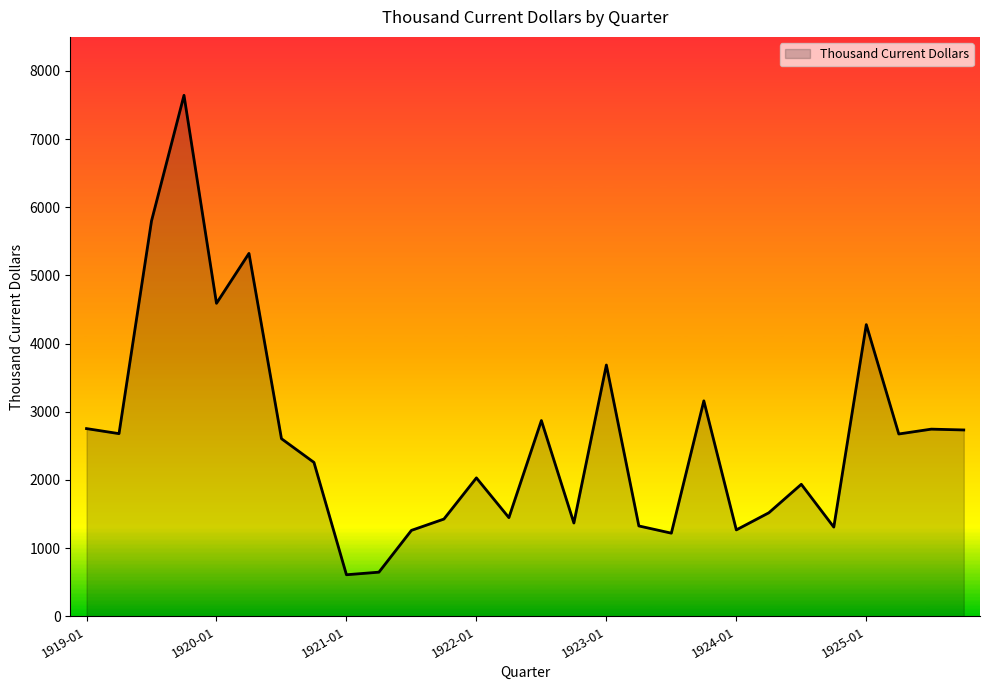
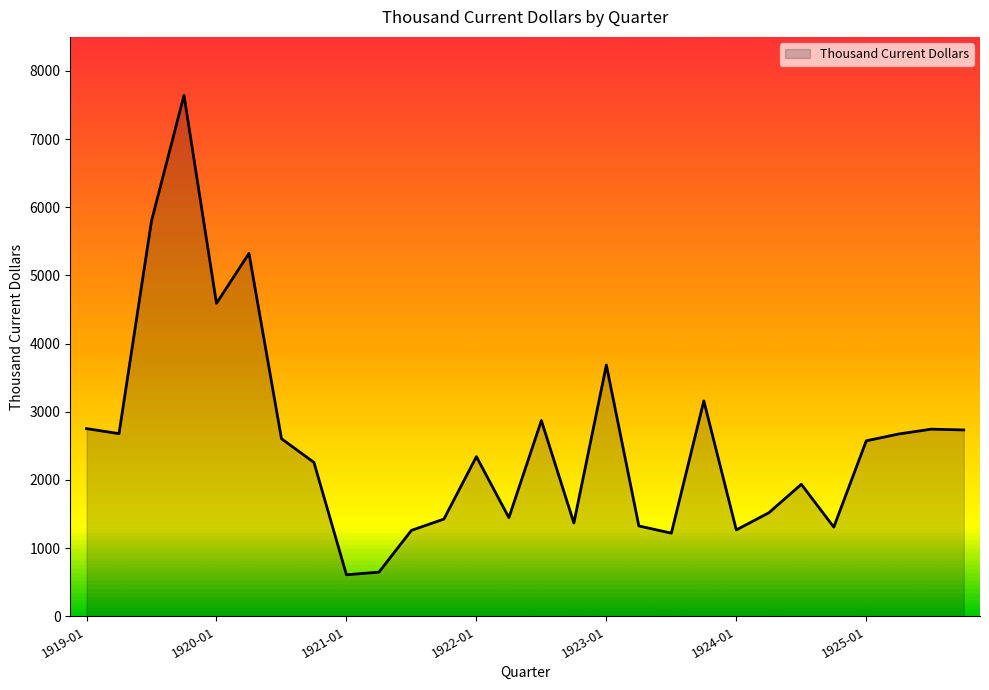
1922-01: 2000 -> 2300
1925-01: 4300 -> 2600
